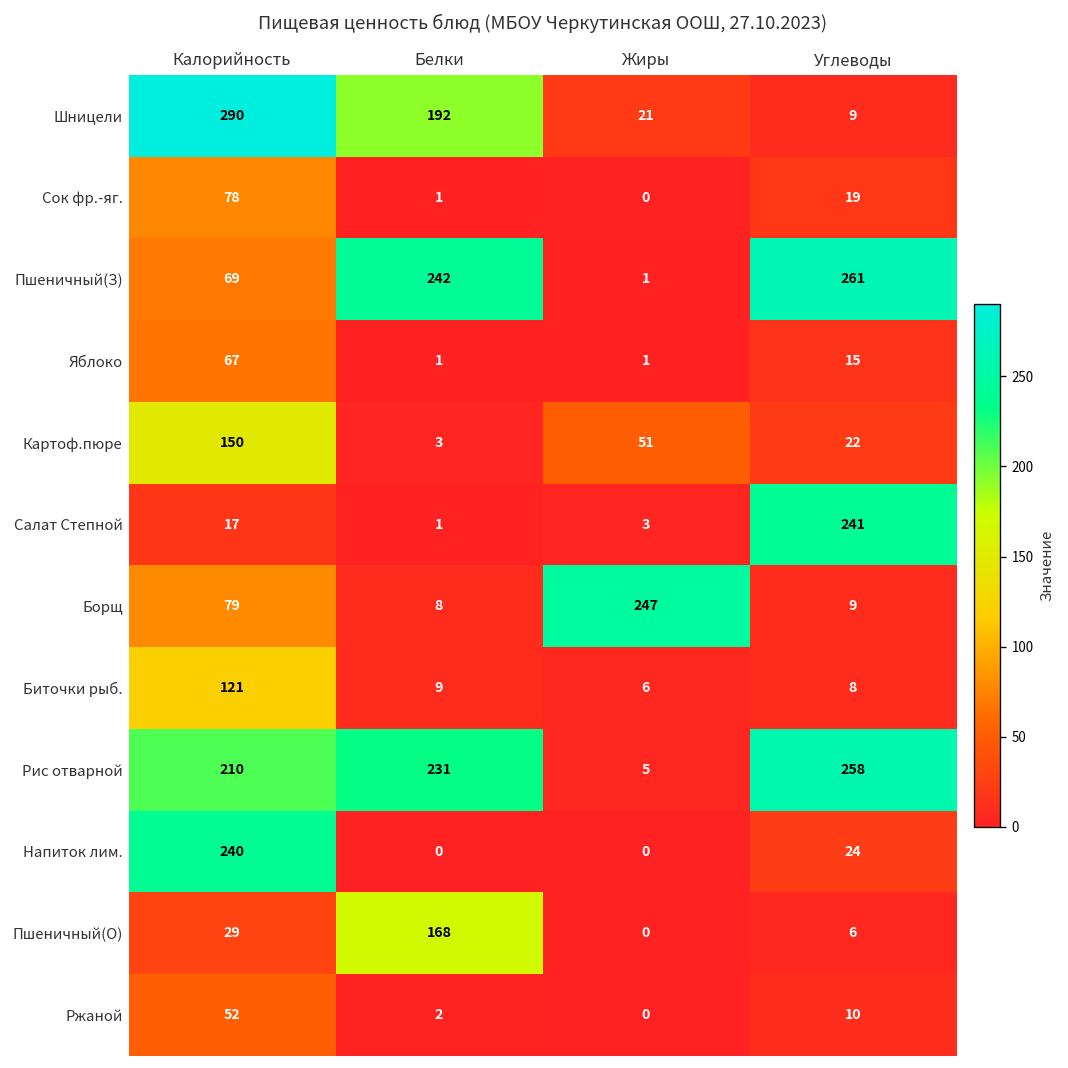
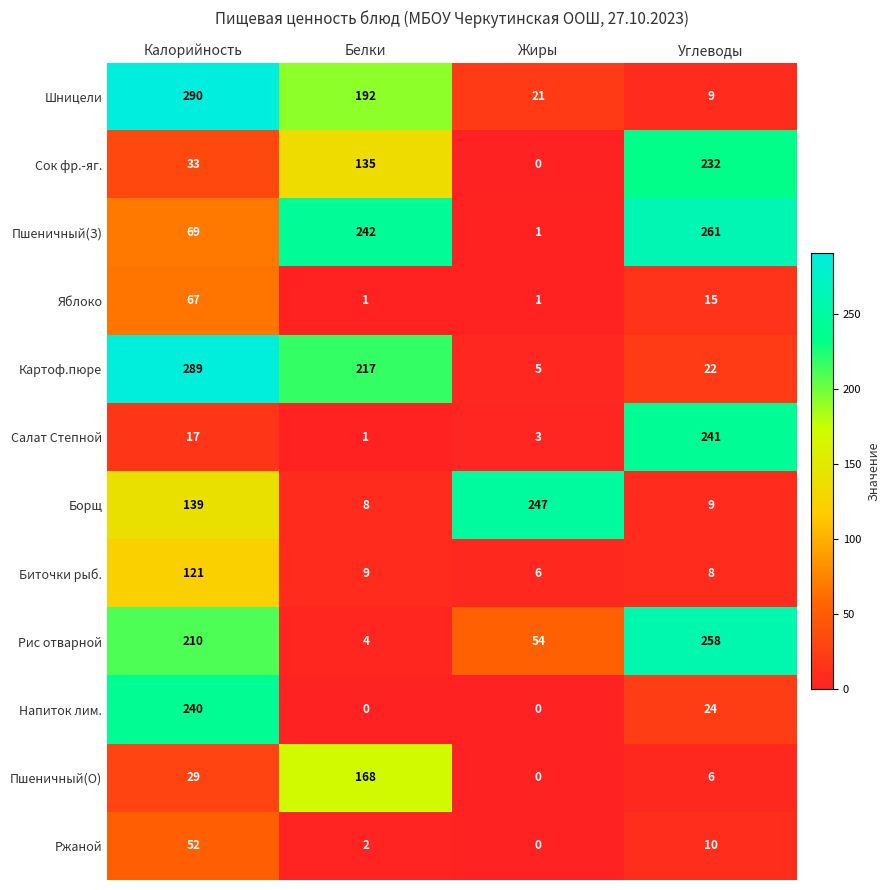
Сок фр.-яг., Калорийность: 78 -> 33
Сок фр.-яг., Белки: 1 -> 135
Сок фр.-яг., Углеводы: 19 -> 232
Картоф.пюре, Калорийность: 150 -> 289
Картоф.пюре, Белки: 3 -> 217
Картоф.пюре, Жиры: 51 -> 5
Борщ, Калорийность: 79 -> 139
Рис отварной, Белки: 231 -> 4
Рис отварной, Жиры: 5 -> 54
